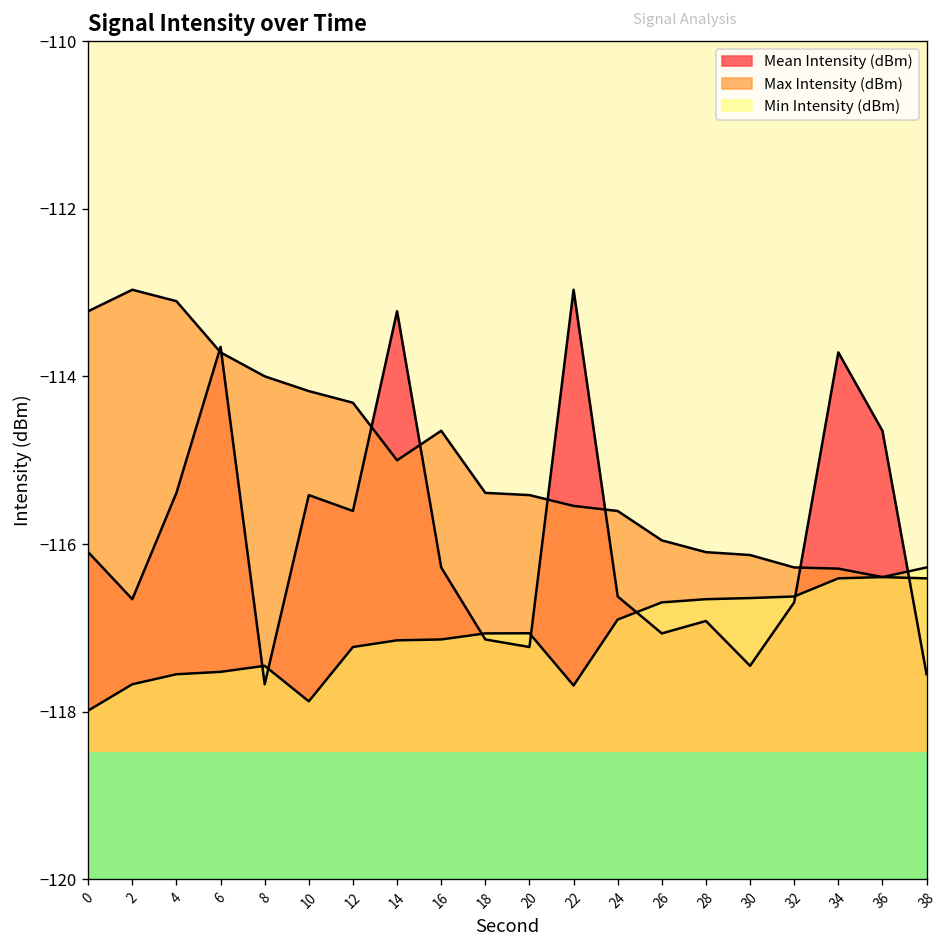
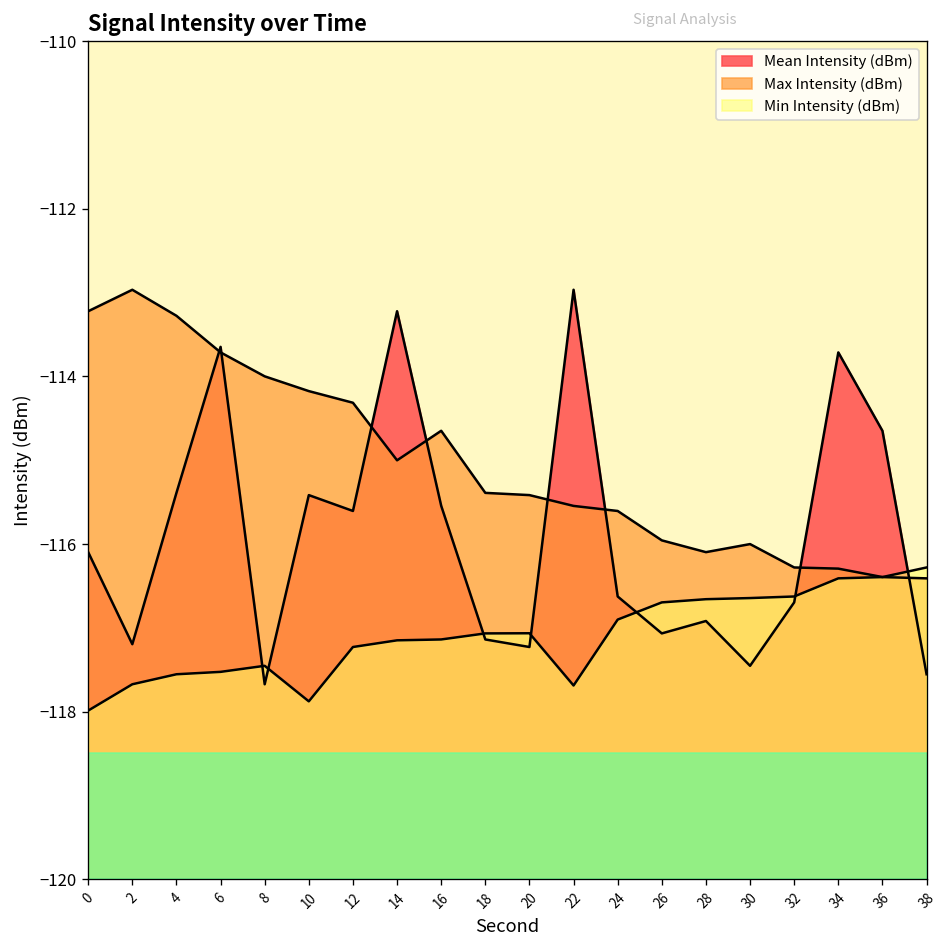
Mean Intensity (dBm), 2: -116.7 -> -117.2
Max Intensity (dBm), 4: -113.1 -> -113.3
Mean Intensity (dBm), 16: -116.3 -> -115.5
Max Intensity (dBm), 30: -116.1 -> -116.0
